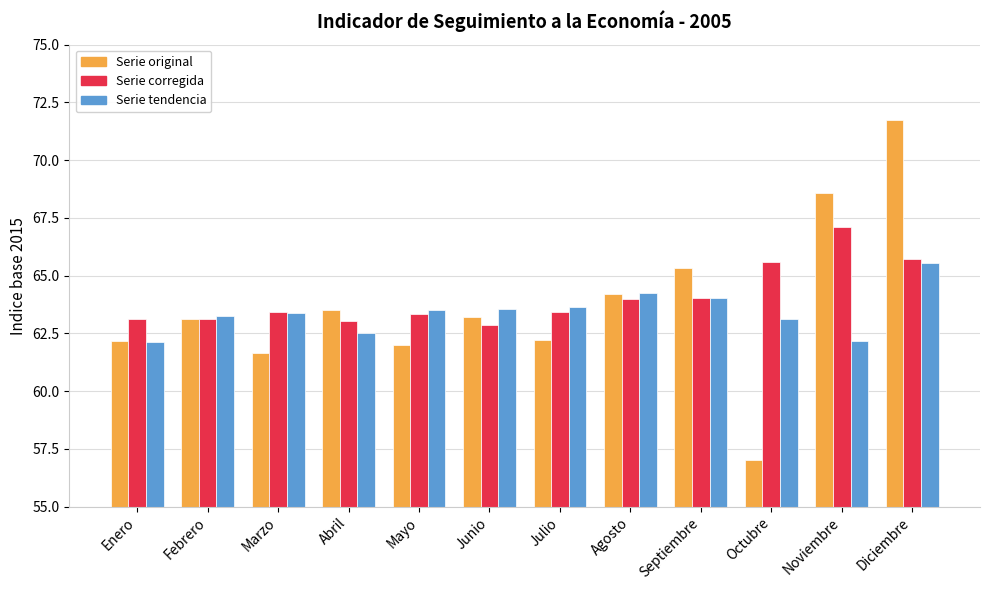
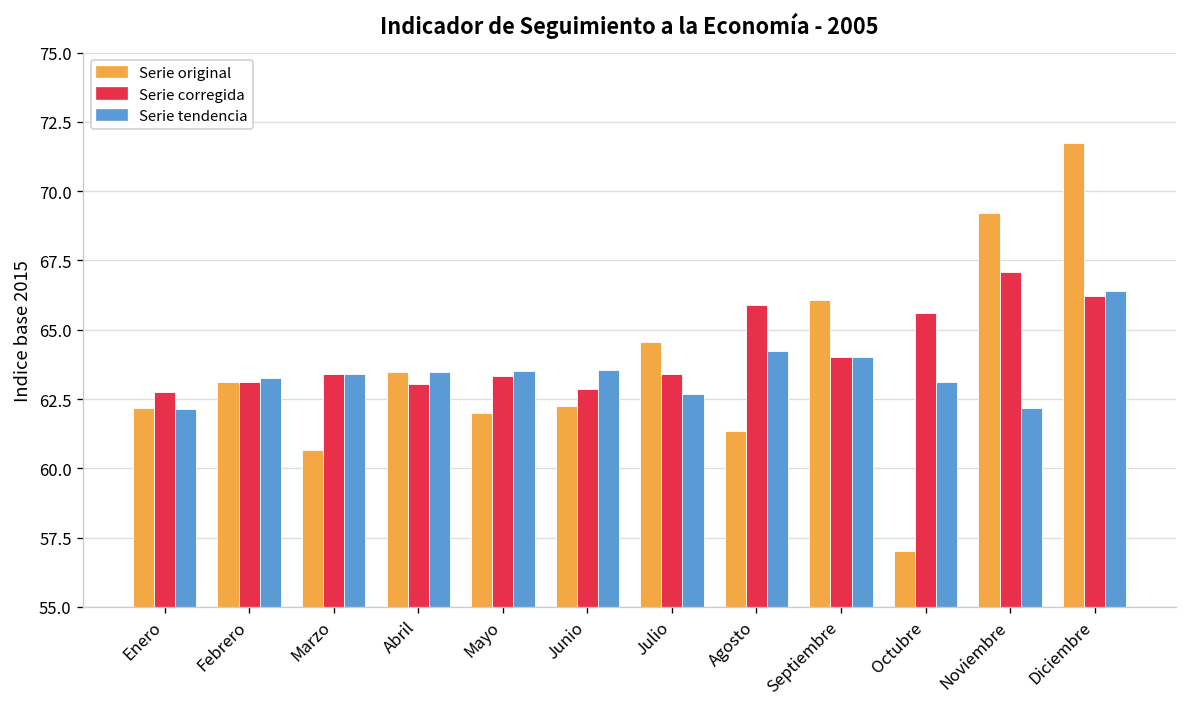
Serie corregida, Enero: 63.1 -> 62.8
Serie original, Marzo: 61.7 -> 60.7
Serie tendencia, Abril: 62.5 -> 63.5
Serie original, Junio: 63.2 -> 62.2
Serie original, Julio: 62.2 -> 64.6
Serie tendencia, Julio: 63.7 -> 62.7
Serie original, Agosto: 64.2 -> 61.4
Serie corregida, Agosto: 64.0 -> 65.9
Serie original, Septiembre: 65.3 -> 66.1
Serie original, Noviembre: 68.6 -> 69.2
Serie corregida, Diciembre: 65.7 -> 66.2
Serie tendencia, Diciembre: 65.5 -> 66.4
